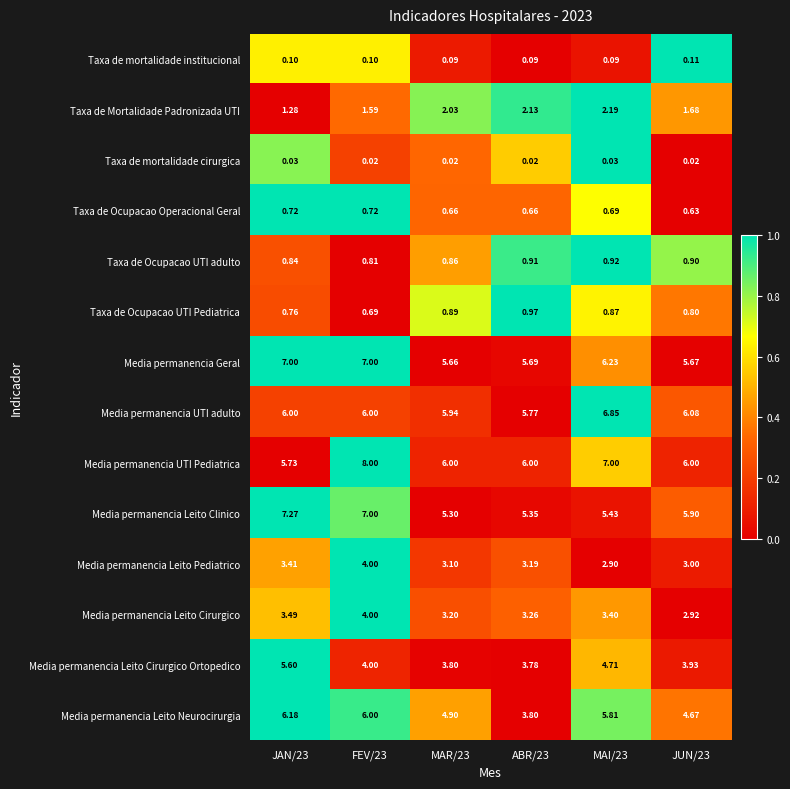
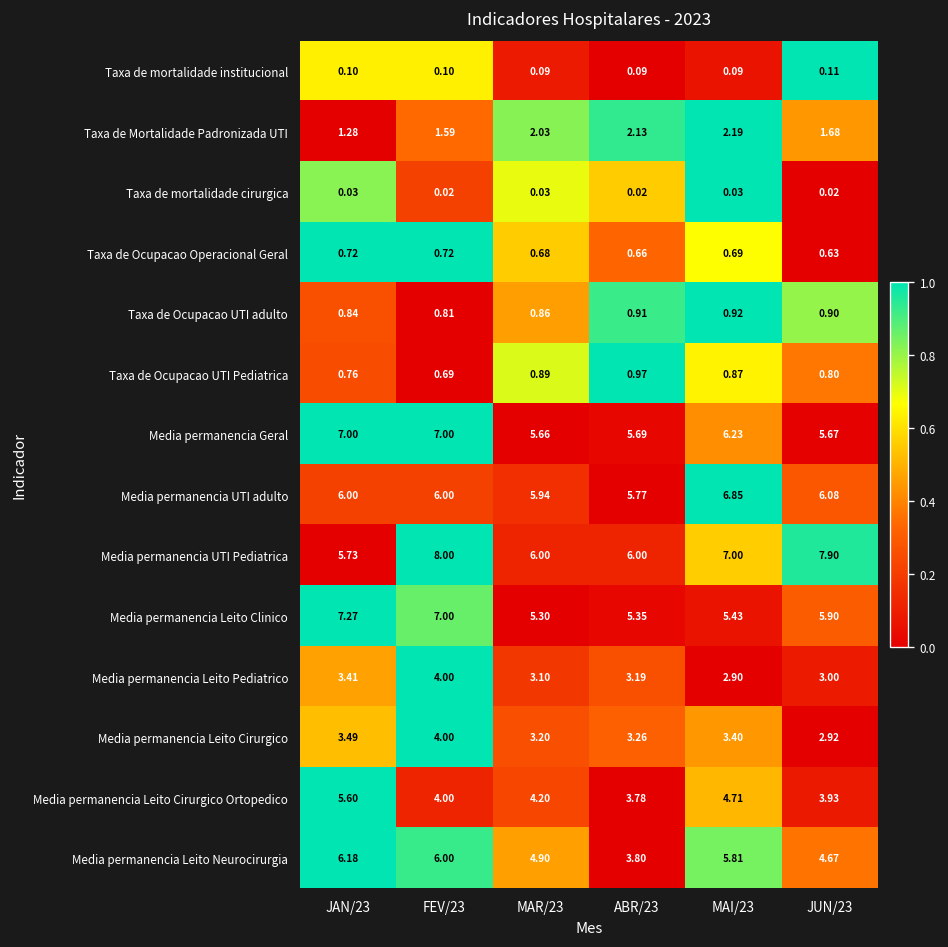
Taxa de mortalidade cirurgica, MAR/23: 0.02 -> 0.03
Taxa de Ocupacao Operacional Geral, MAR/23: 0.66 -> 0.68
Media permanencia UTI Pediatrica, JUN/23: 6.00 -> 7.90
Media permanencia Leito Cirurgico Ortopedico, MAR/23: 3.80 -> 4.20
